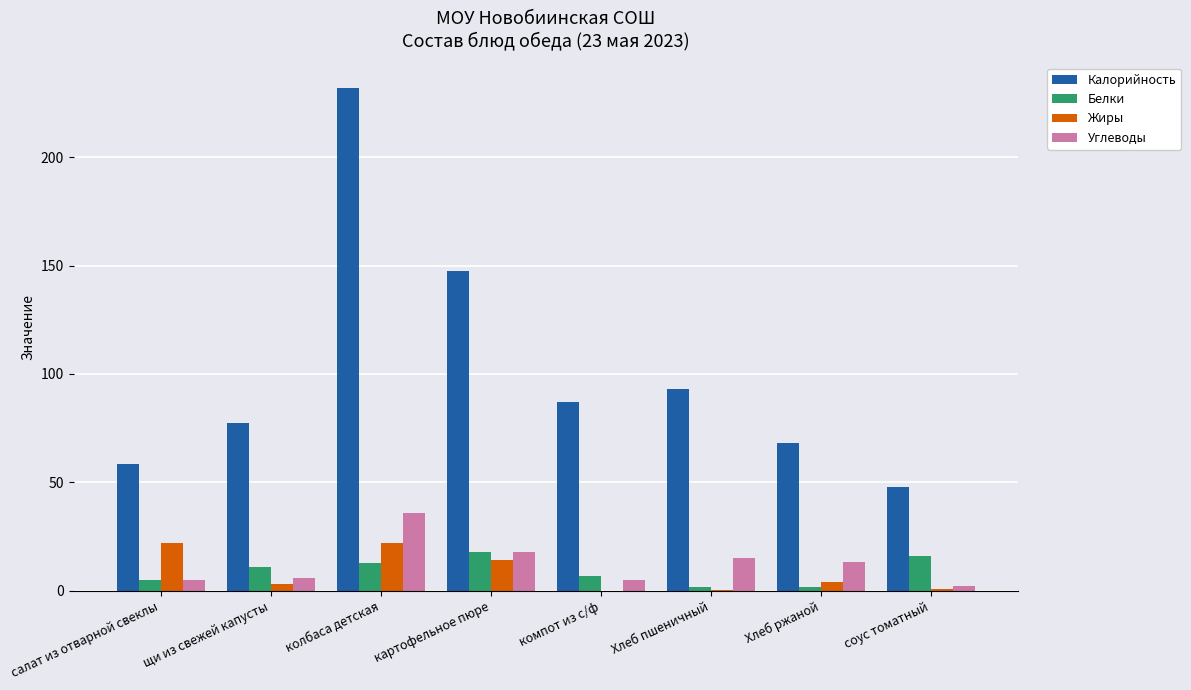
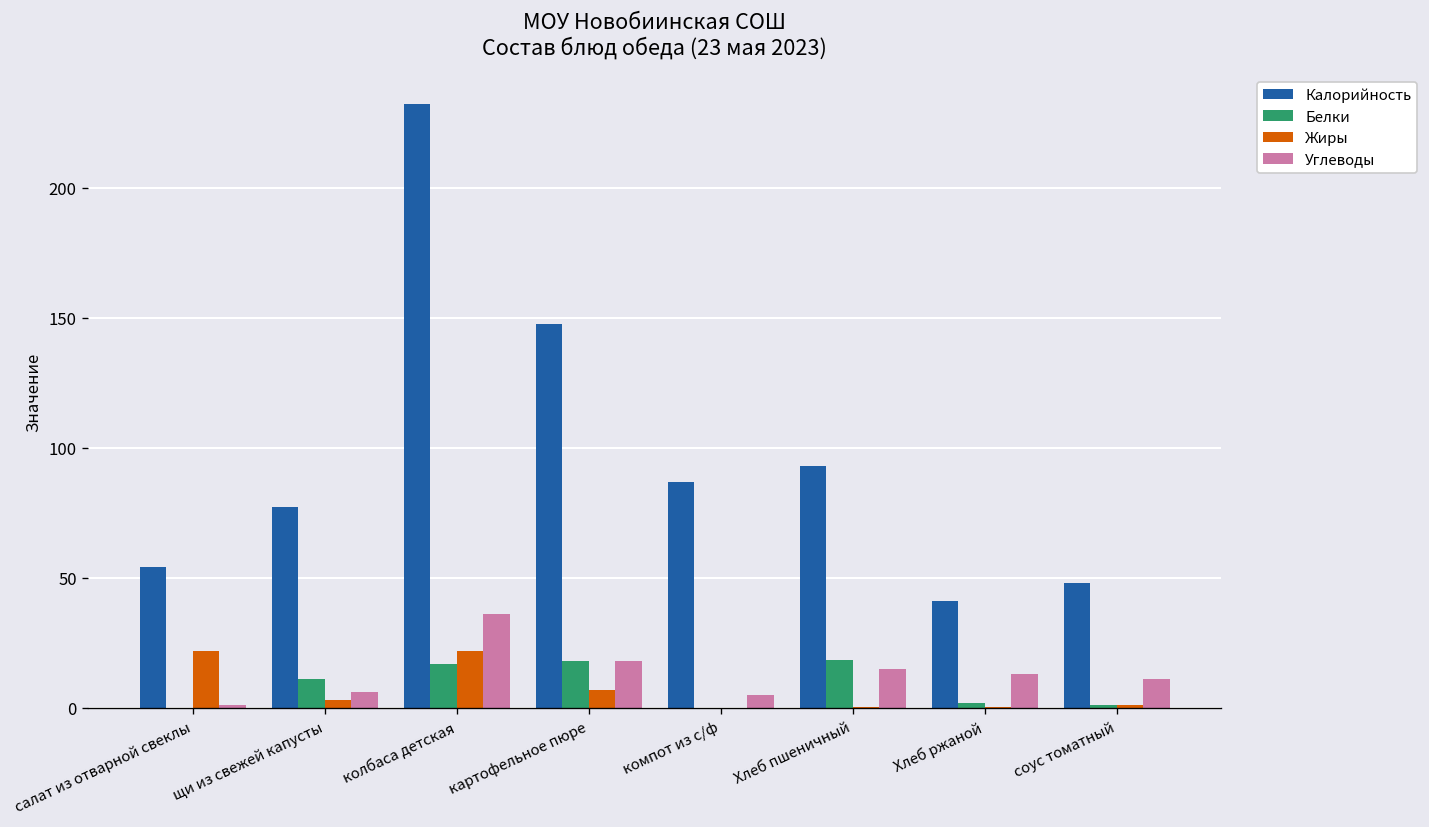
Калорийность, салат из отварной свеклы: 59 -> 54
Белки, салат из отварной свеклы: 5 -> 0
Углеводы, салат из отварной свеклы: 5 -> 1
Белки, колбаса детская: 13 -> 17
Жиры, картофельное пюре: 14 -> 7
Белки, компот из с/ф: 7 -> 0
Белки, Хлеб пшеничный: 2 -> 18
Калорийность, Хлеб ржаной: 68 -> 41
Жиры, Хлеб ржаной: 4 -> 0
Белки, соус томатный: 16 -> 1
Углеводы, соус томатный: 2 -> 11
